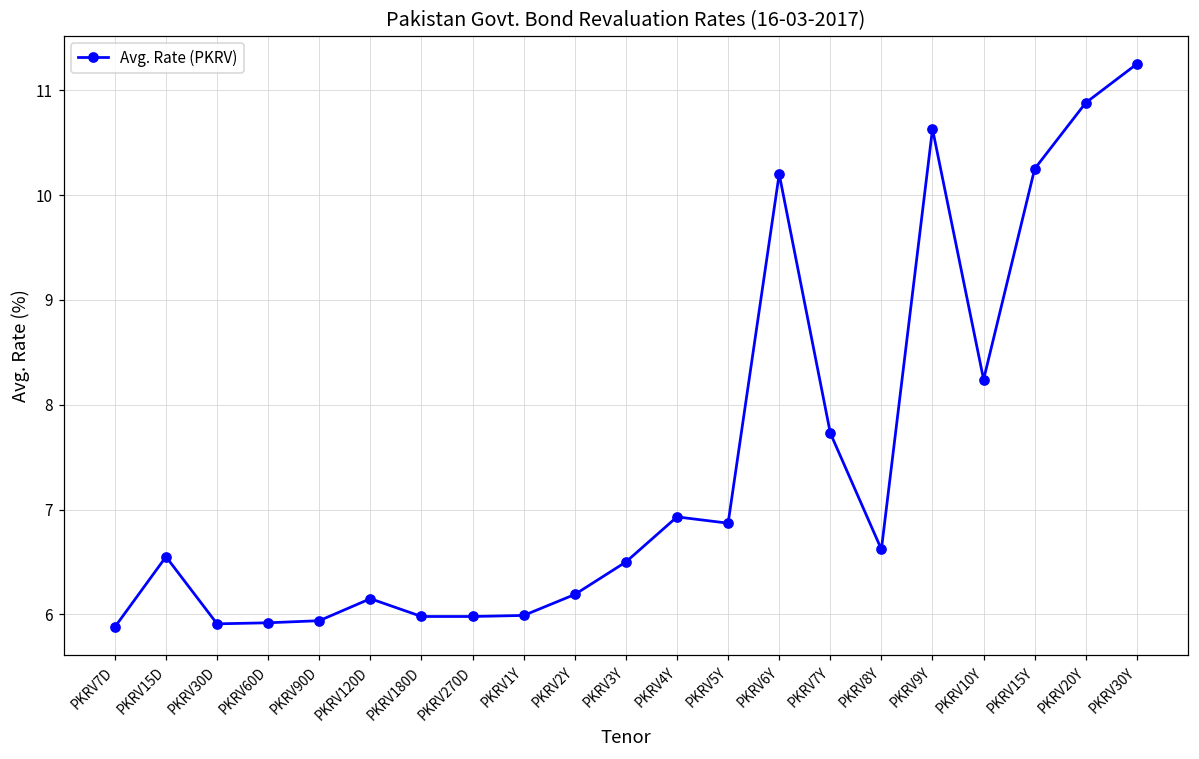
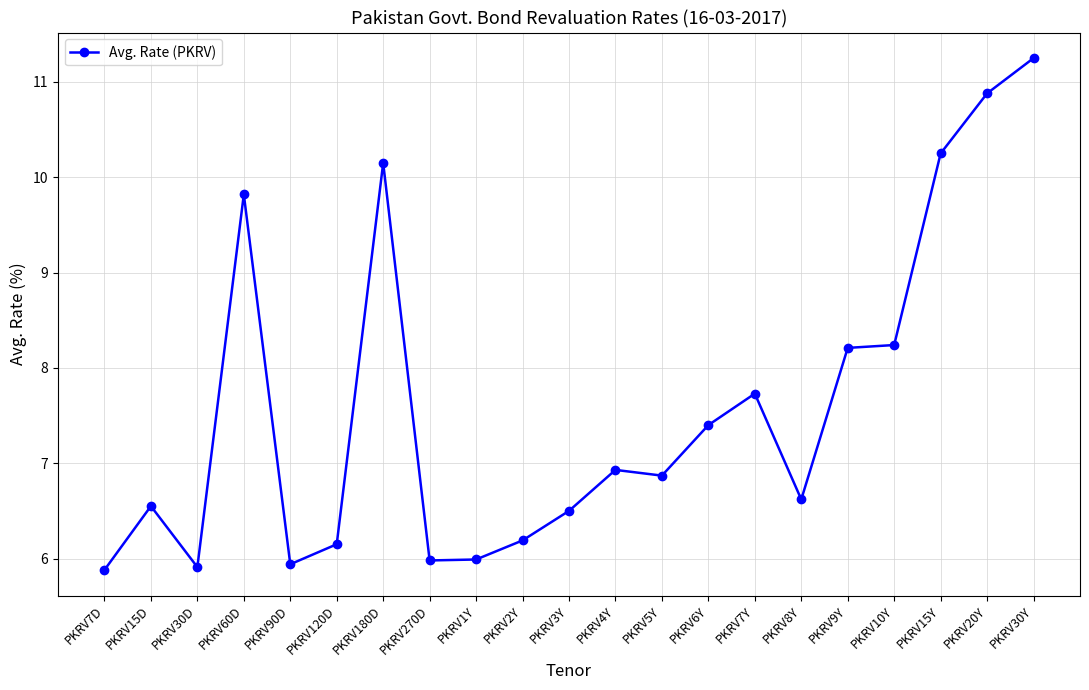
PKRV60D: 5.9 -> 9.8
PKRV180D: 6.0 -> 10.2
PKRV6Y: 10.2 -> 7.4
PKRV9Y: 10.6 -> 8.2
